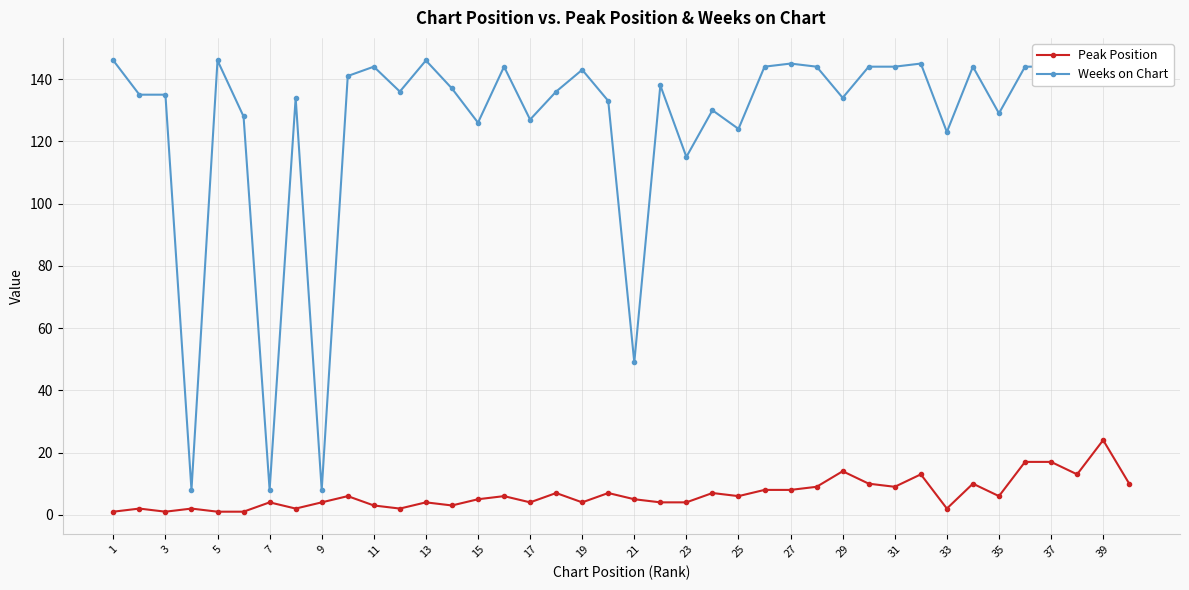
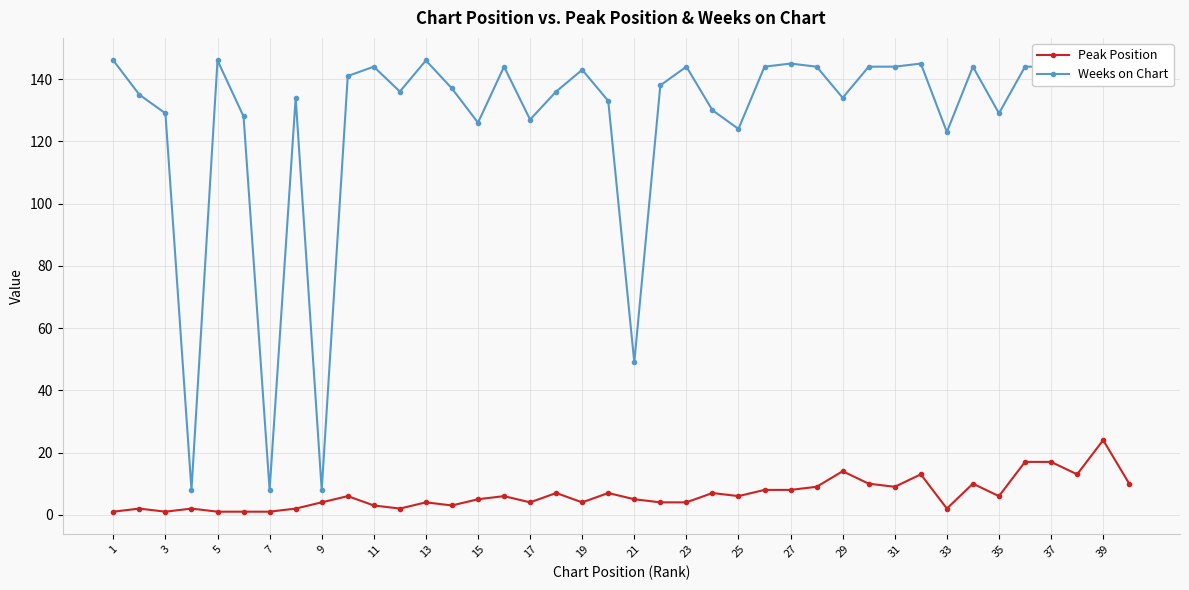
Weeks on Chart, 3: 135 -> 129
Peak Position, 7: 4 -> 1
Weeks on Chart, 23: 115 -> 144
